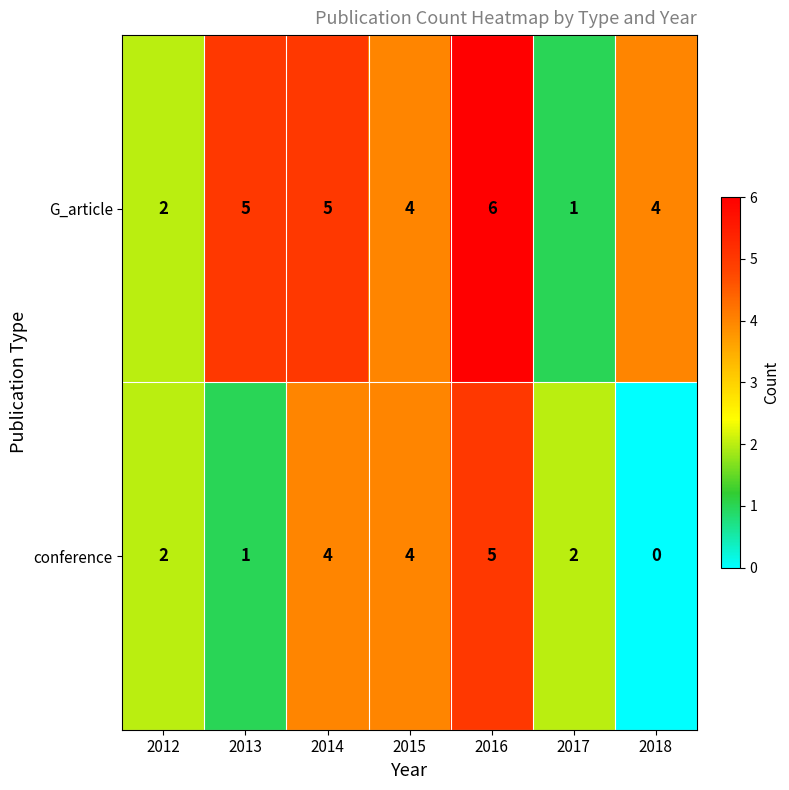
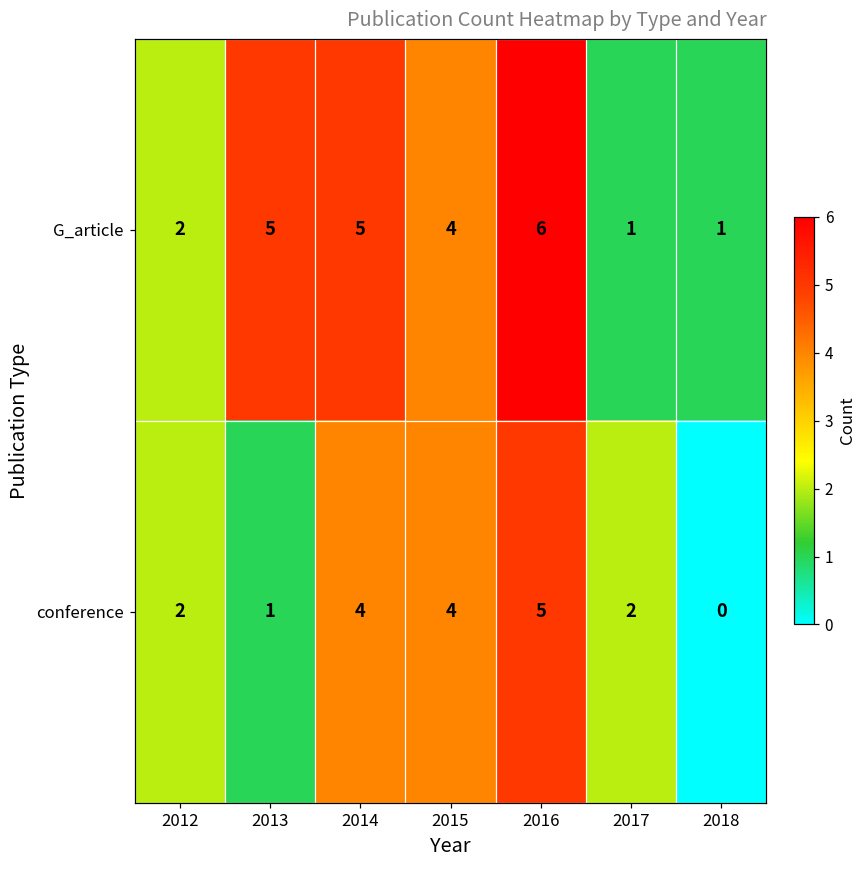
G_article, 2018: 4 -> 1
